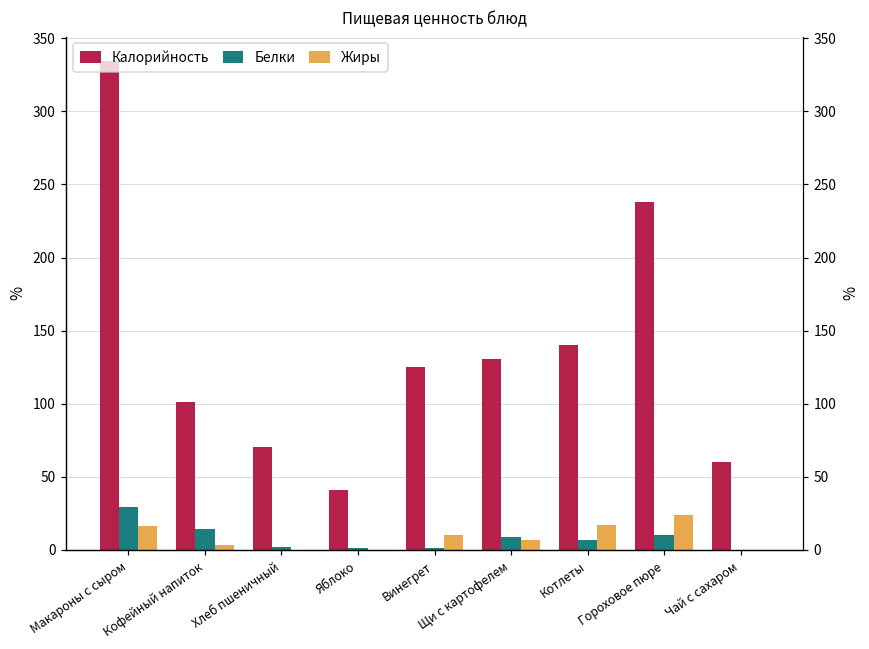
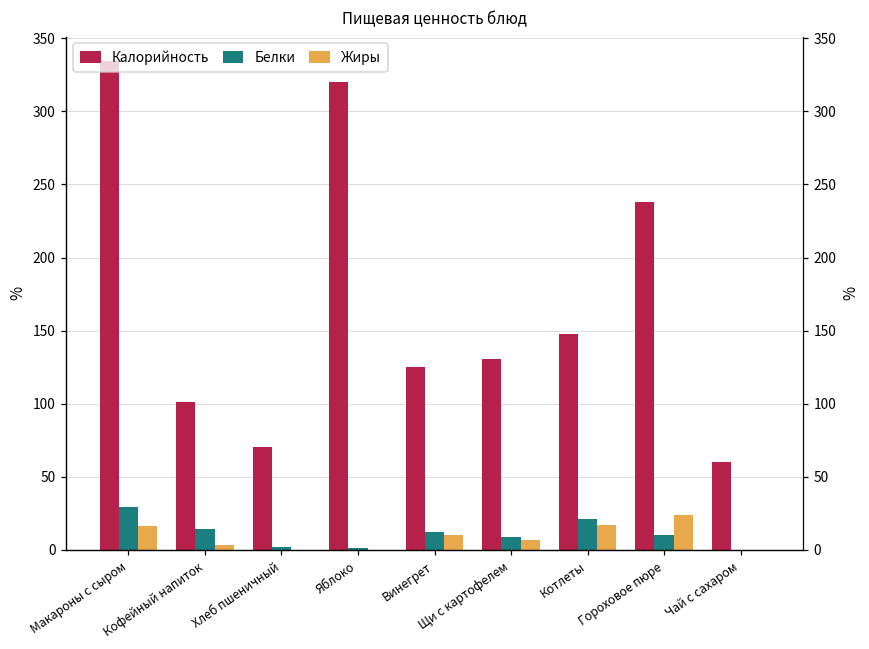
Калорийность, Яблоко: 41 -> 320
Белки, Винегрет: 1 -> 12
Калорийность, Котлеты: 140 -> 147
Белки, Котлеты: 7 -> 21
